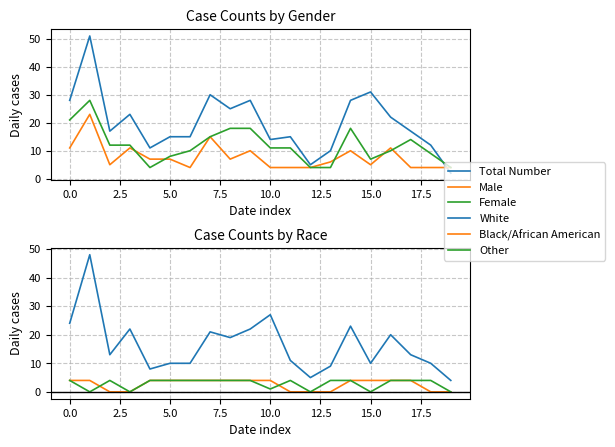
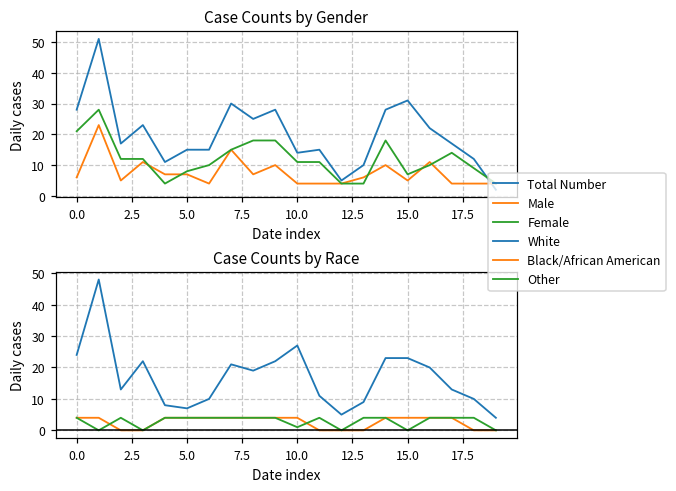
Case Counts by Gender, Male, 0.0: 11 -> 6
Case Counts by Race, White, 5.0: 10 -> 7
Case Counts by Race, White, 15.0: 10 -> 23
